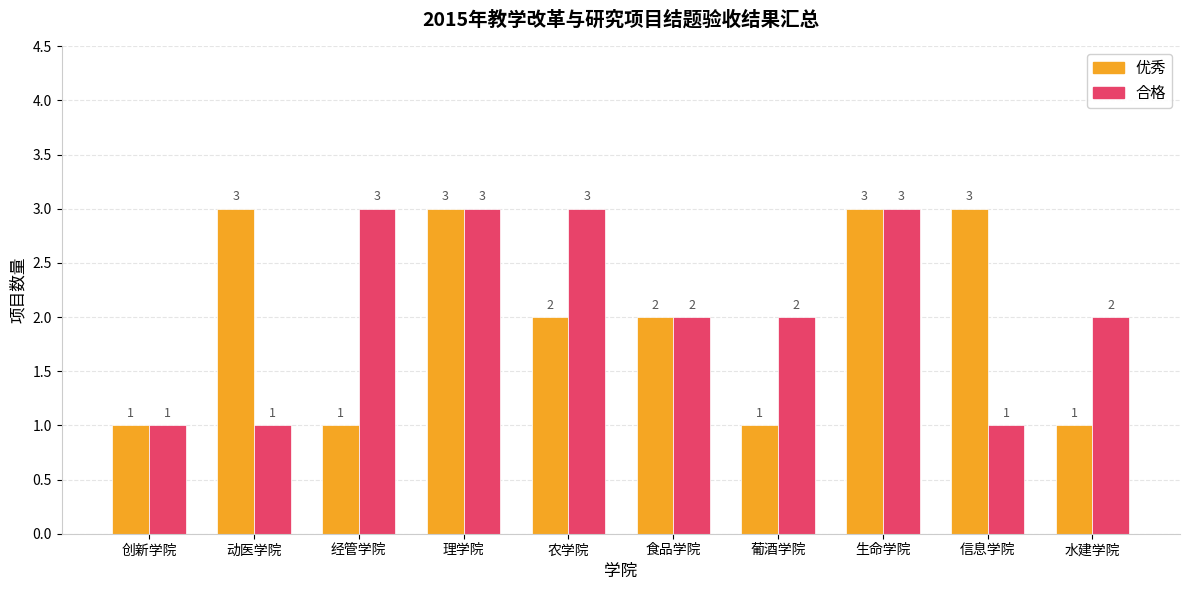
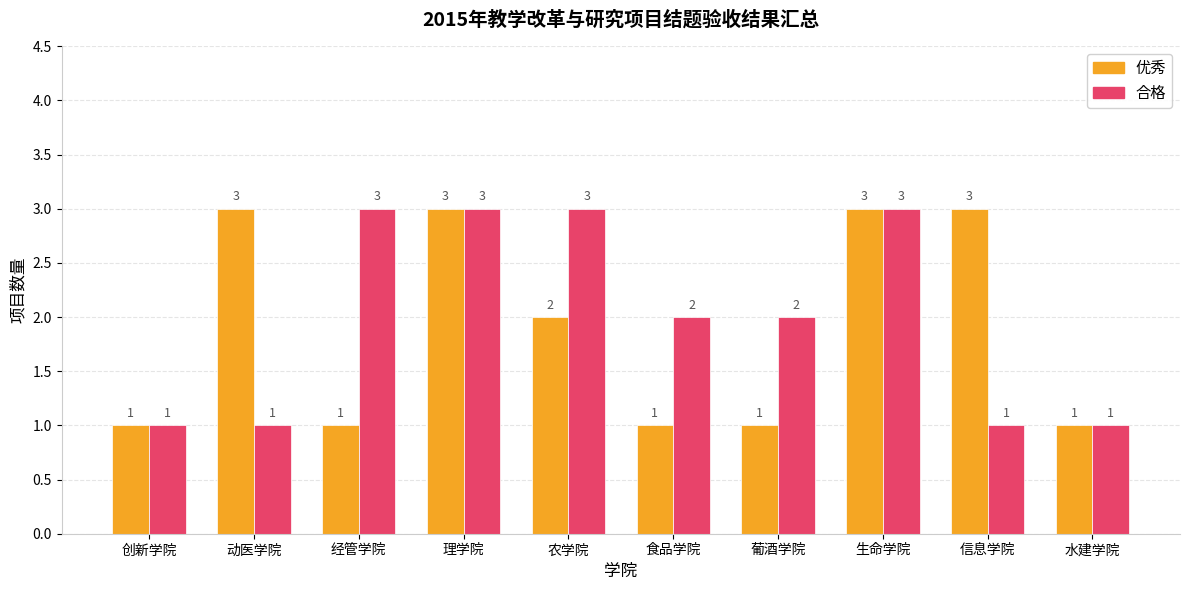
优秀, 食品学院: 2 -> 1
合格, 水建学院: 2 -> 1
